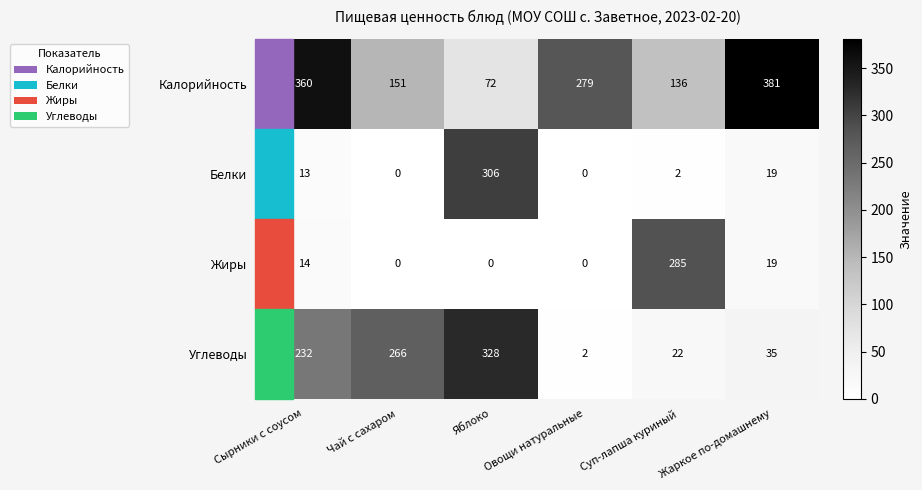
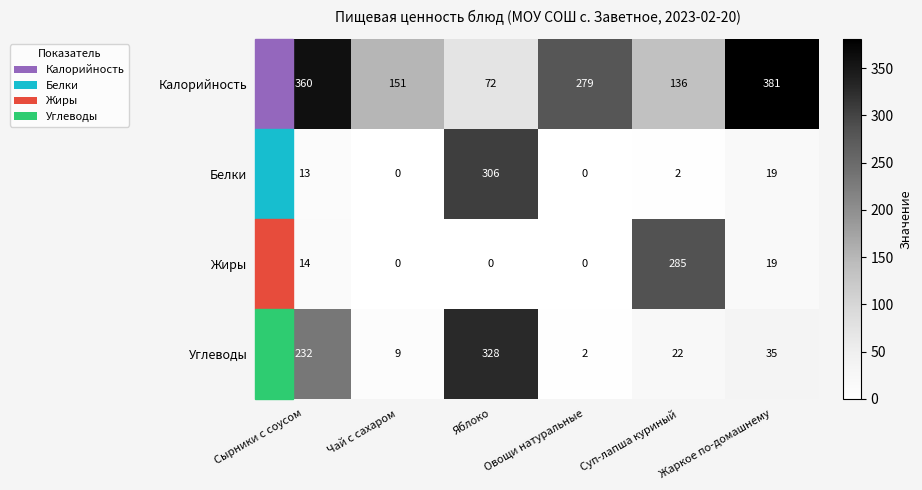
Углеводы, Чай с сахаром: 266 -> 9
